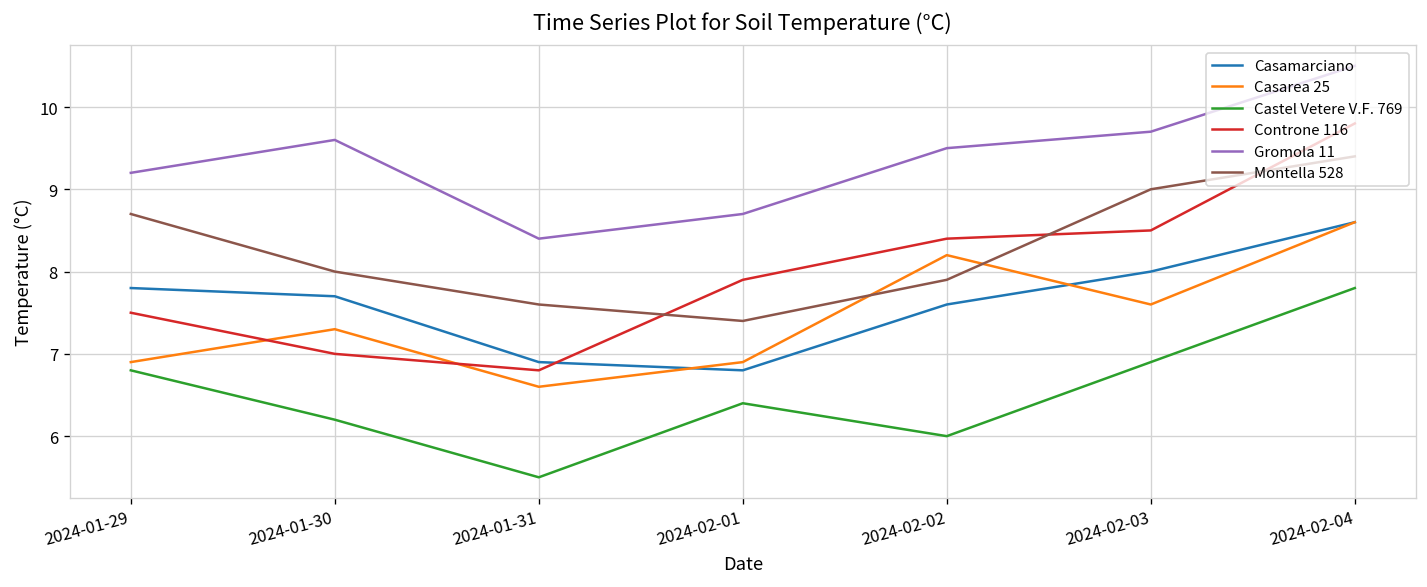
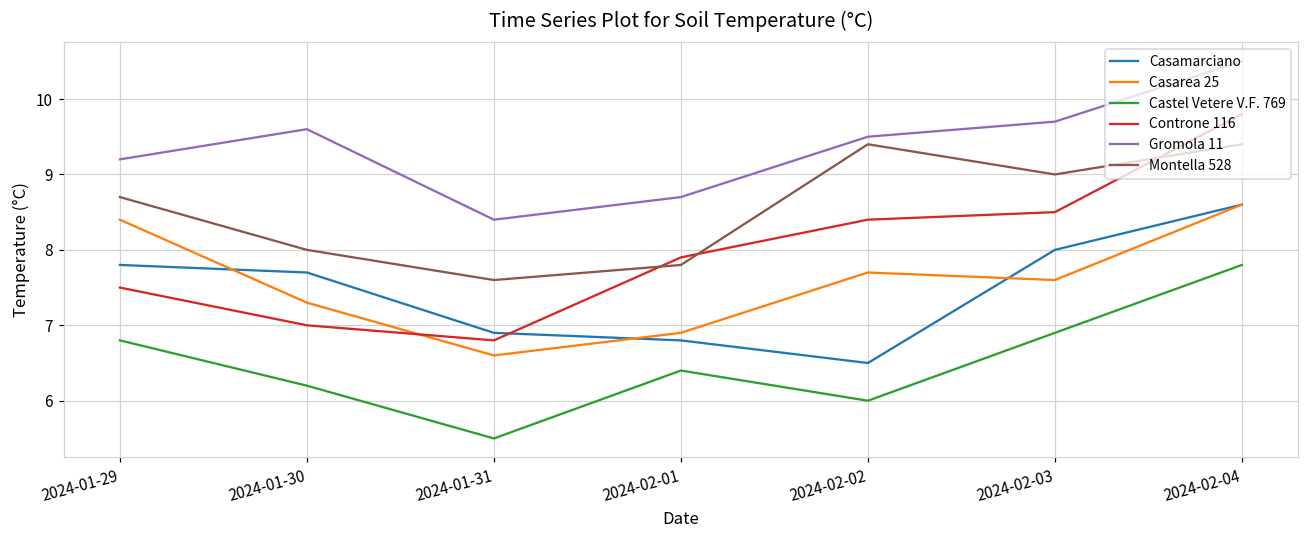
Casarea 25, 2024-01-29: 6.9 -> 8.4
Montella 528, 2024-02-01: 7.4 -> 7.8
Casamarciano, 2024-02-02: 7.6 -> 6.5
Casarea 25, 2024-02-02: 8.2 -> 7.7
Montella 528, 2024-02-02: 7.9 -> 9.4
